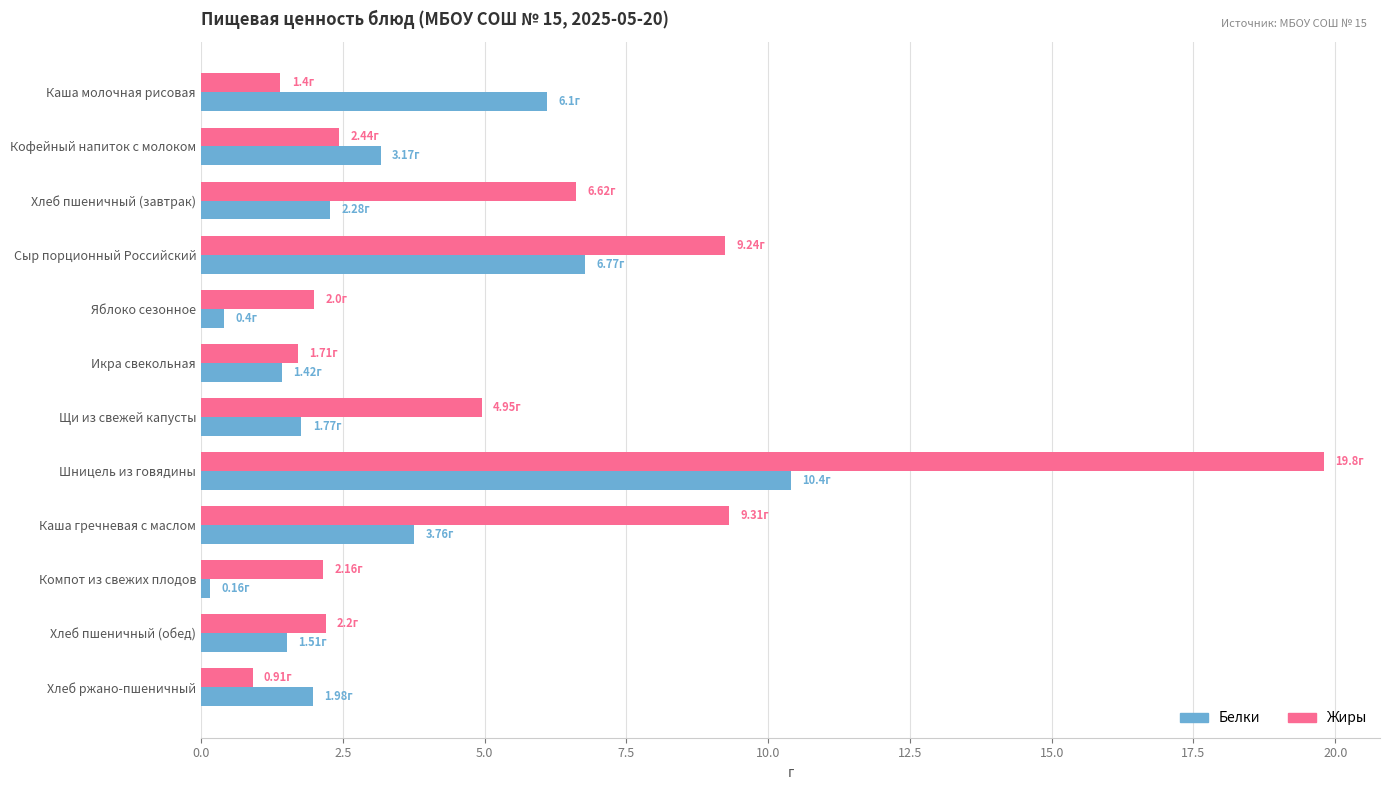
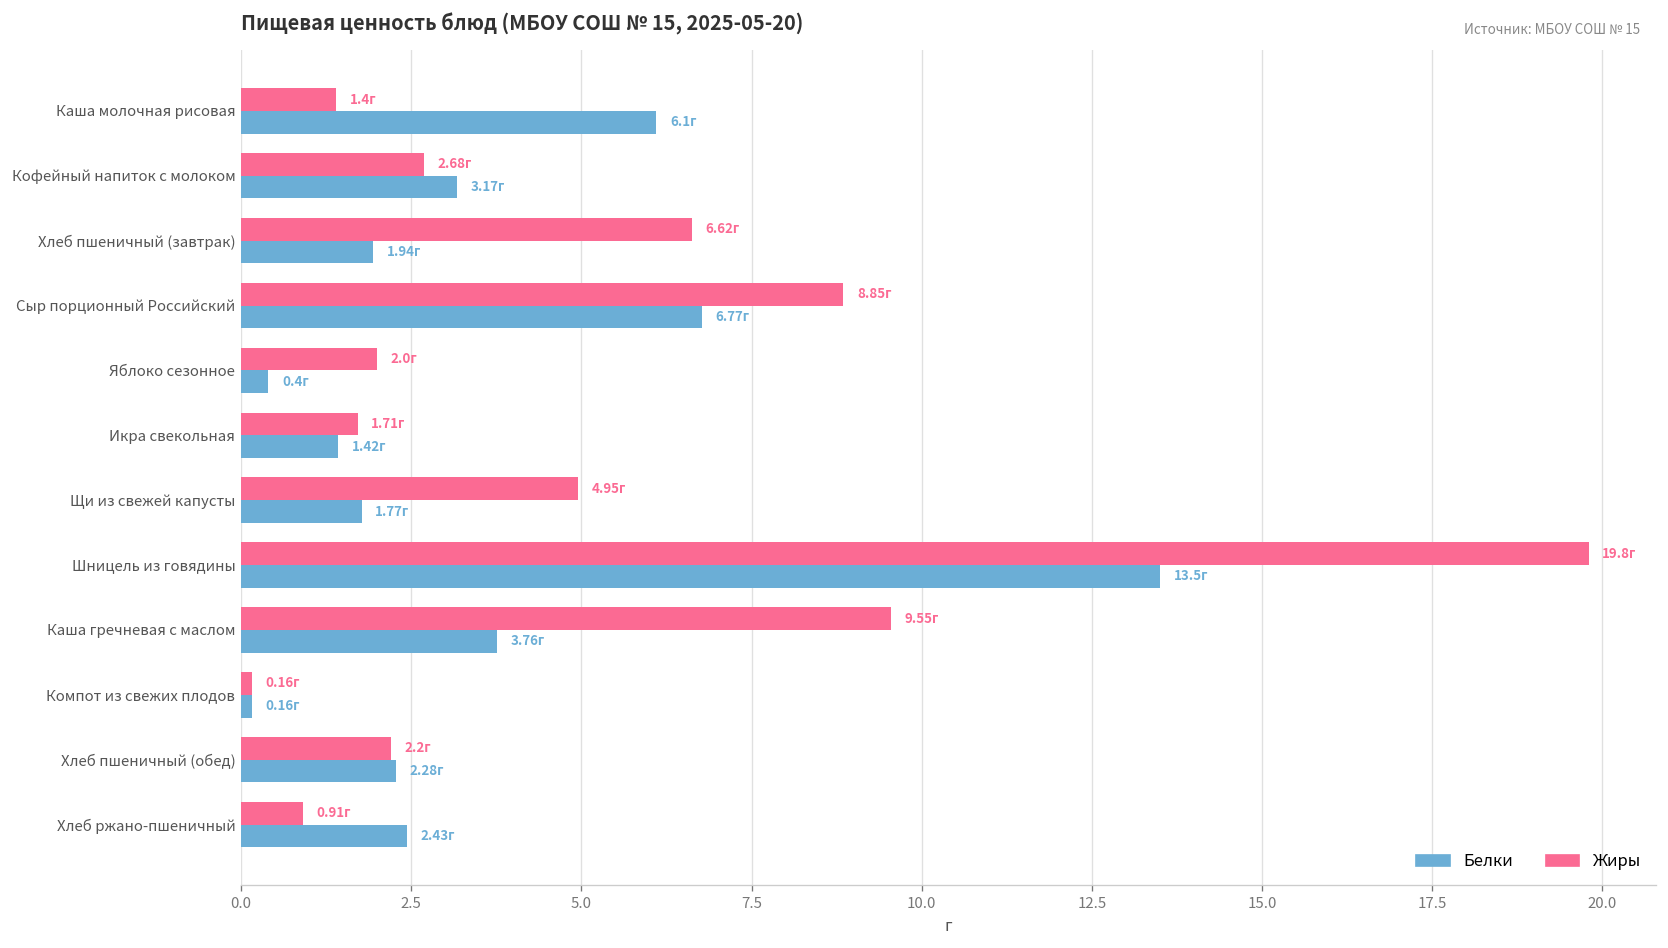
Жиры, Кофейный напиток с молоком: 2.44г -> 2.68г
Белки, Хлеб пшеничный (завтрак): 2.28г -> 1.94г
Жиры, Сыр порционный Российский: 9.24г -> 8.85г
Белки, Шницель из говядины: 10.4г -> 13.5г
Жиры, Каша гречневая с маслом: 9.31г -> 9.55г
Жиры, Компот из свежих плодов: 2.16г -> 0.16г
Белки, Хлеб пшеничный (обед): 1.51г -> 2.28г
Белки, Хлеб ржано-пшеничный: 1.98г -> 2.43г
